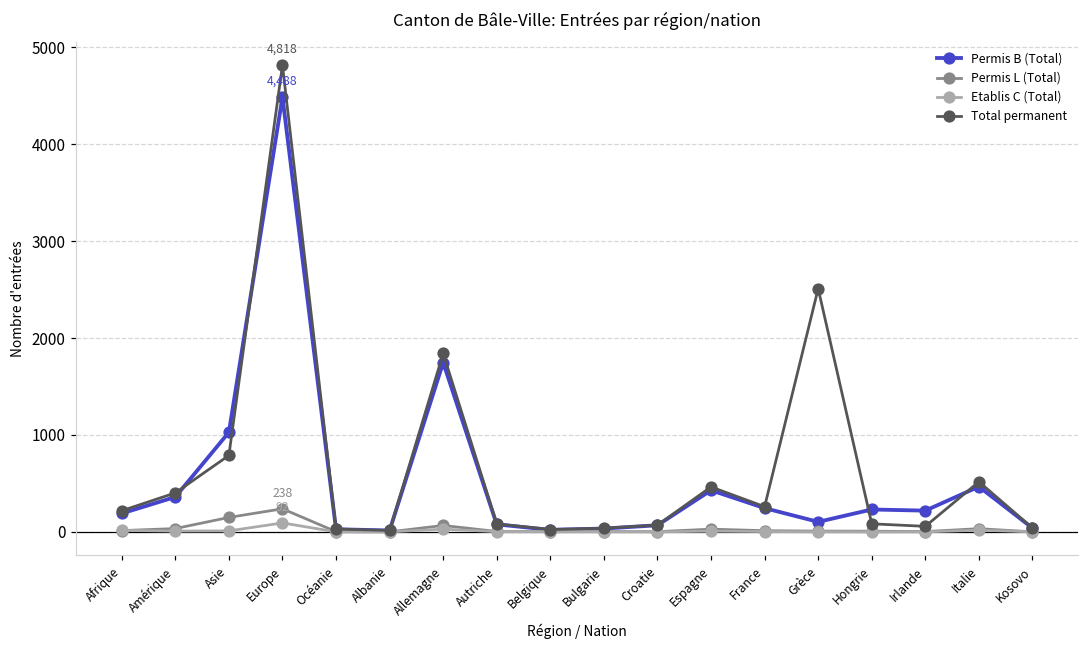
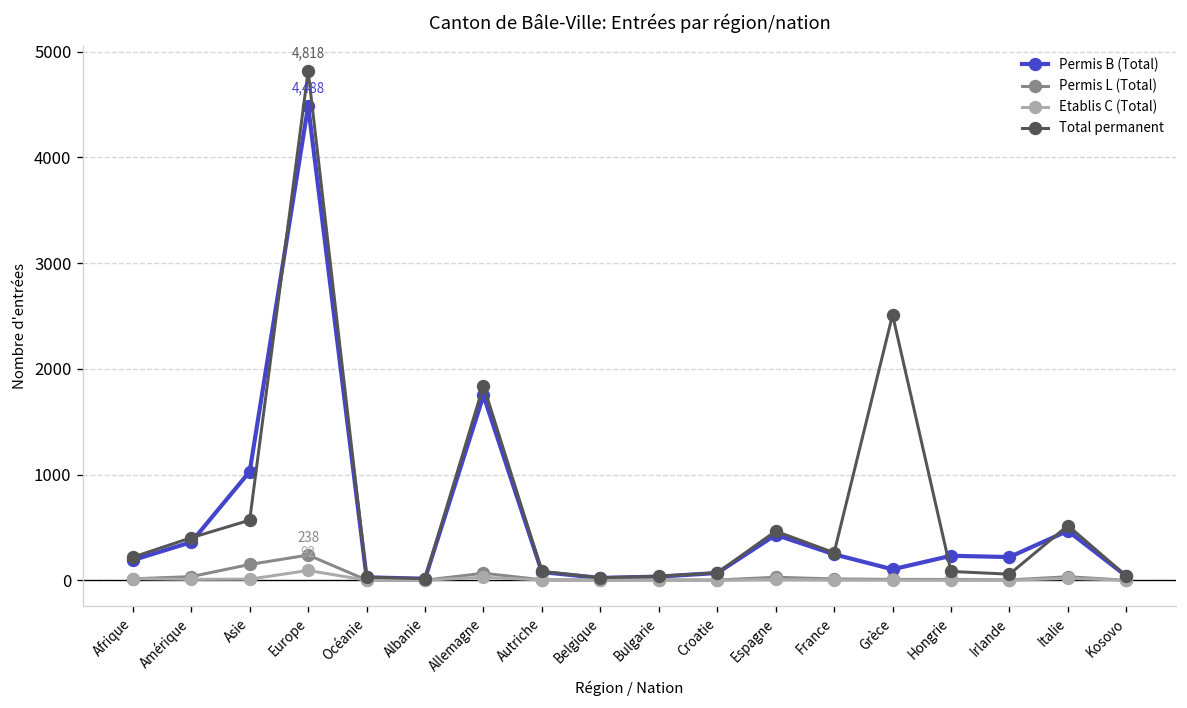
Total permanent, Asie: 800 -> 600
